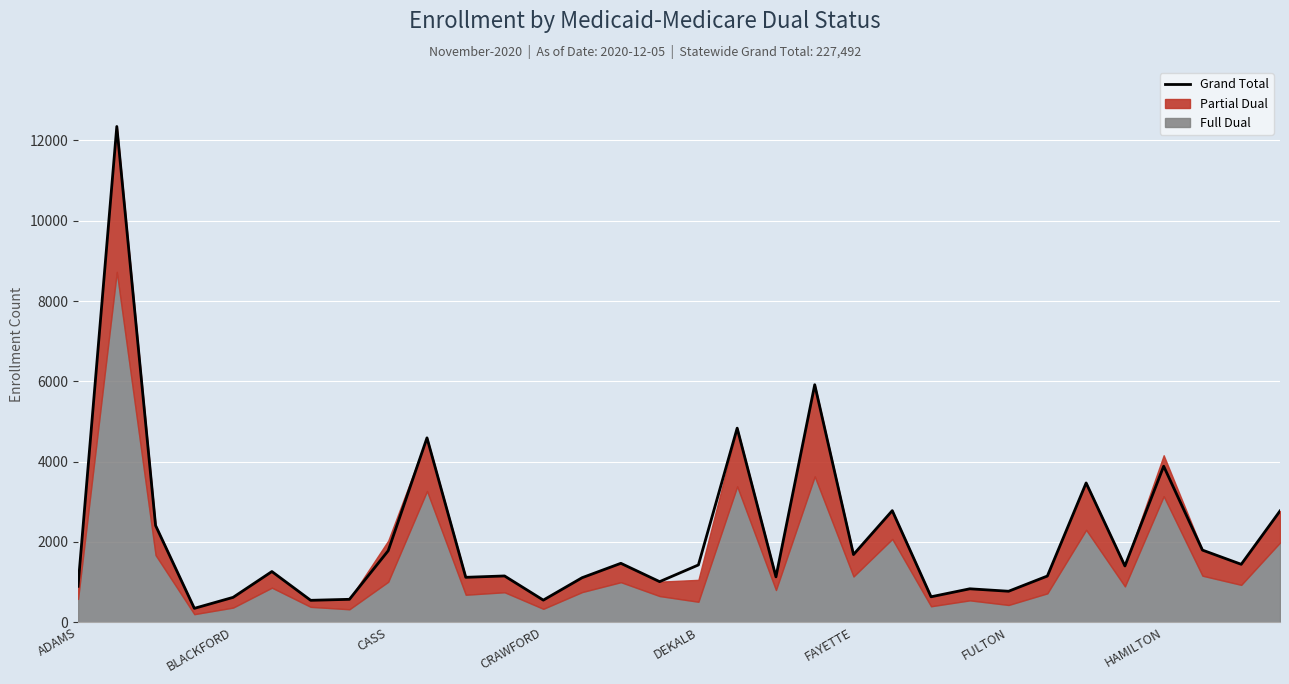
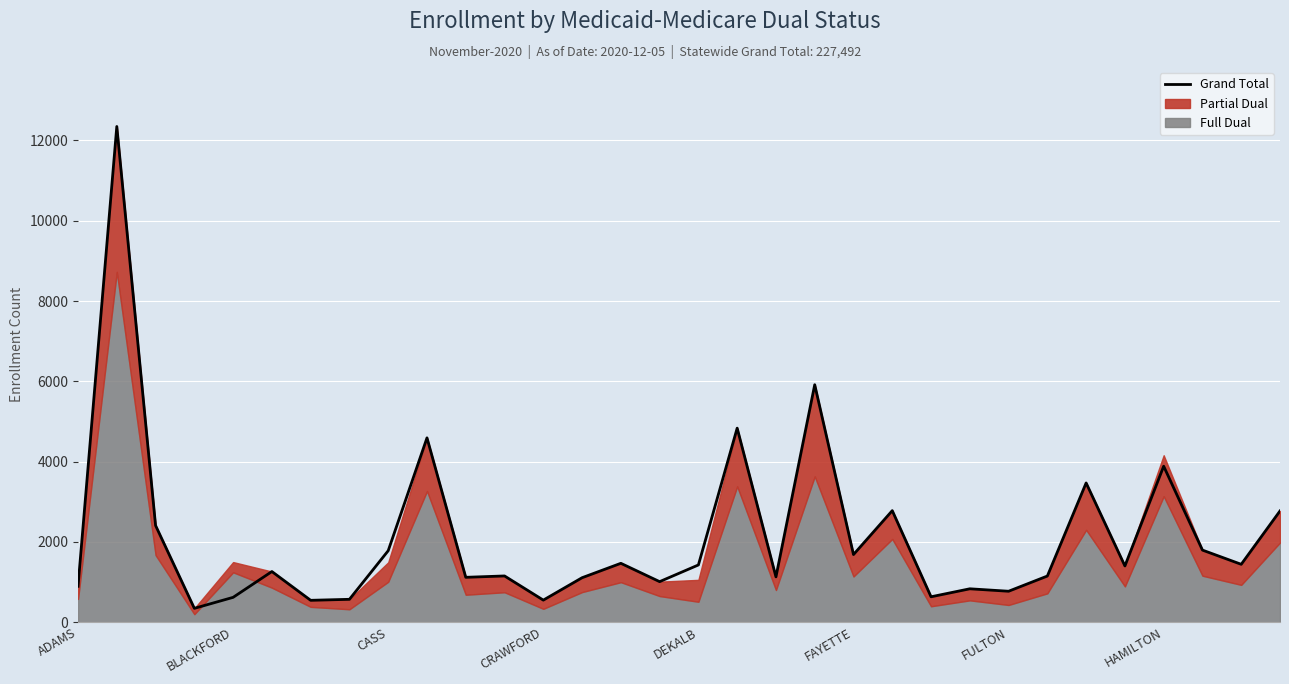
Full Dual, BLACKFORD: 400 -> 1200
Partial Dual, CASS: 1000 -> 500
